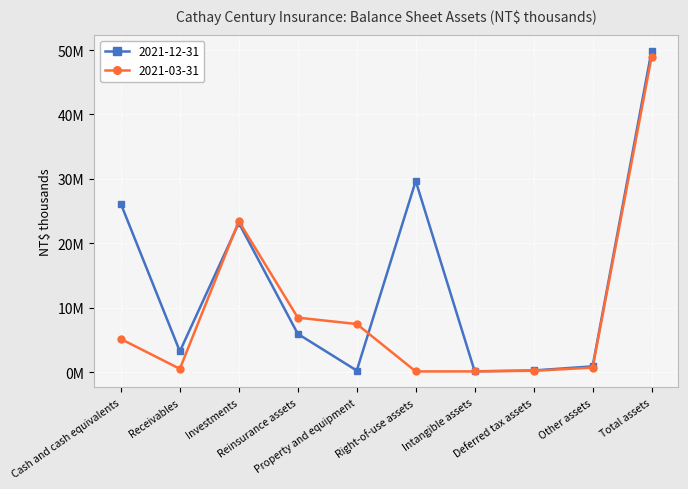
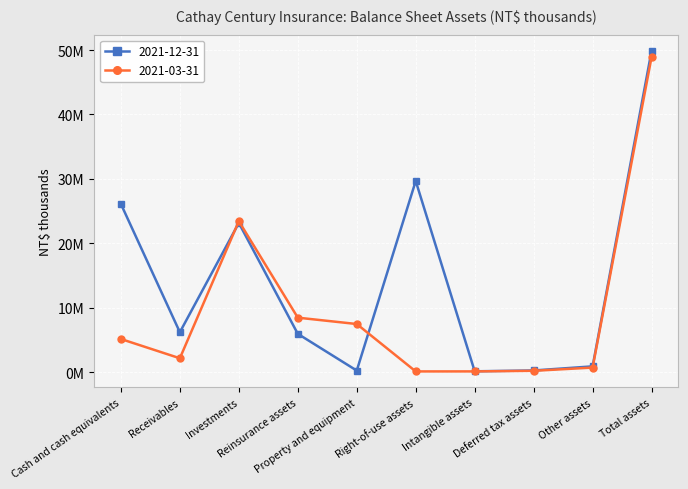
2021-12-31, Receivables: 3000000 -> 6000000
2021-03-31, Receivables: 0 -> 2000000
